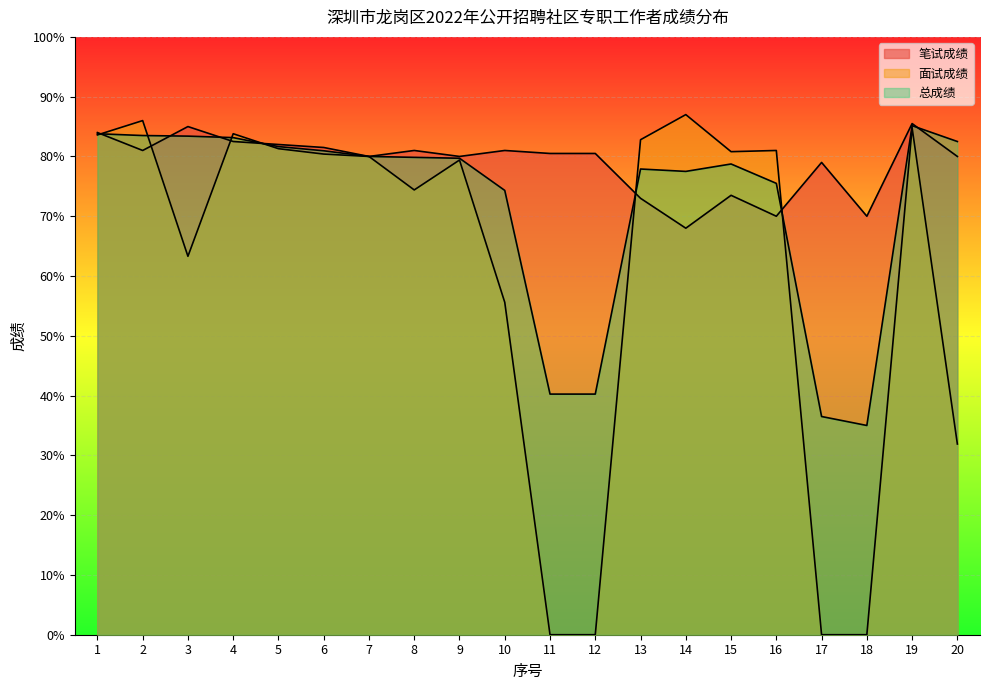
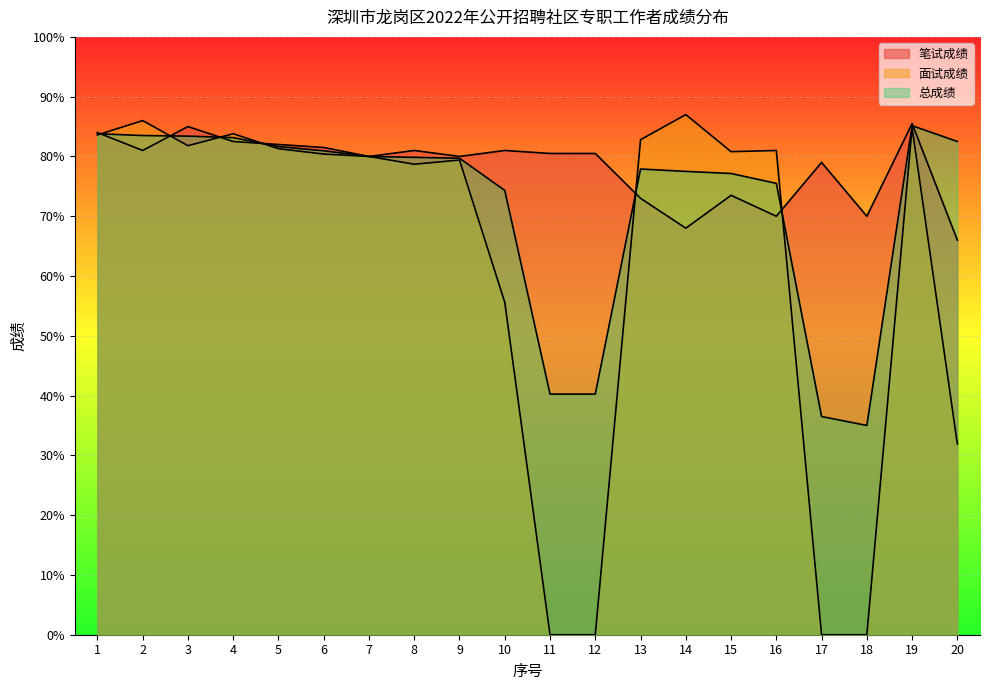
面试成绩, 3: 63% -> 82%
面试成绩, 8: 74% -> 79%
总成绩, 15: 79% -> 77%
笔试成绩, 20: 80% -> 66%
